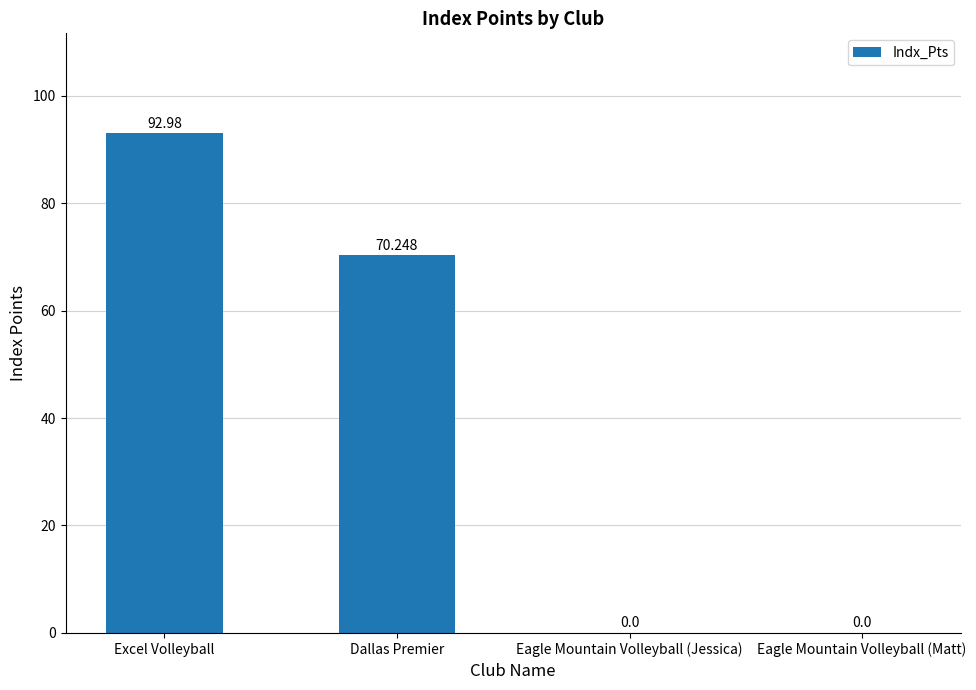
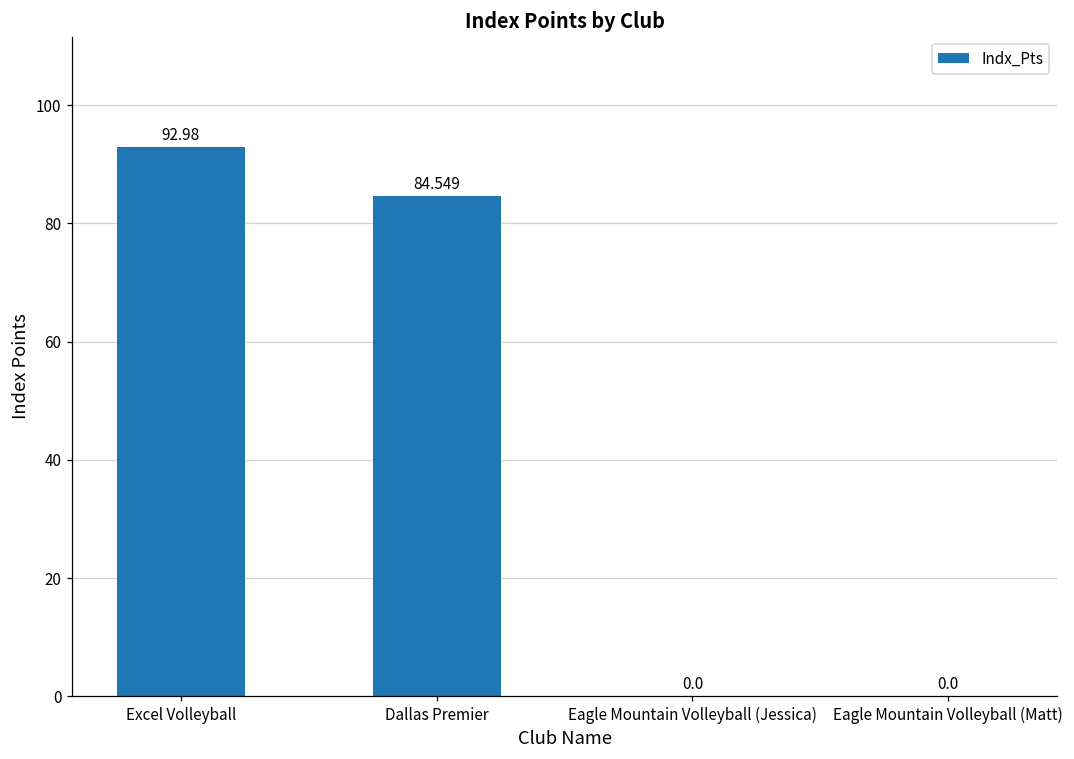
Dallas Premier: 70.248 -> 84.549
